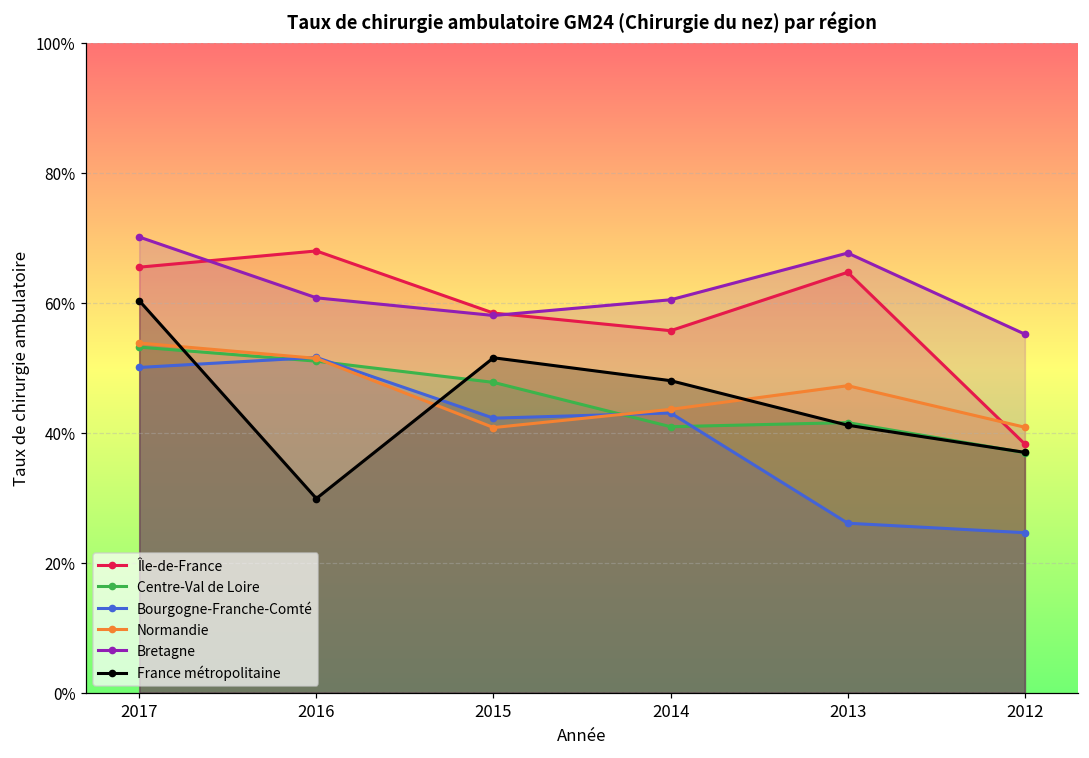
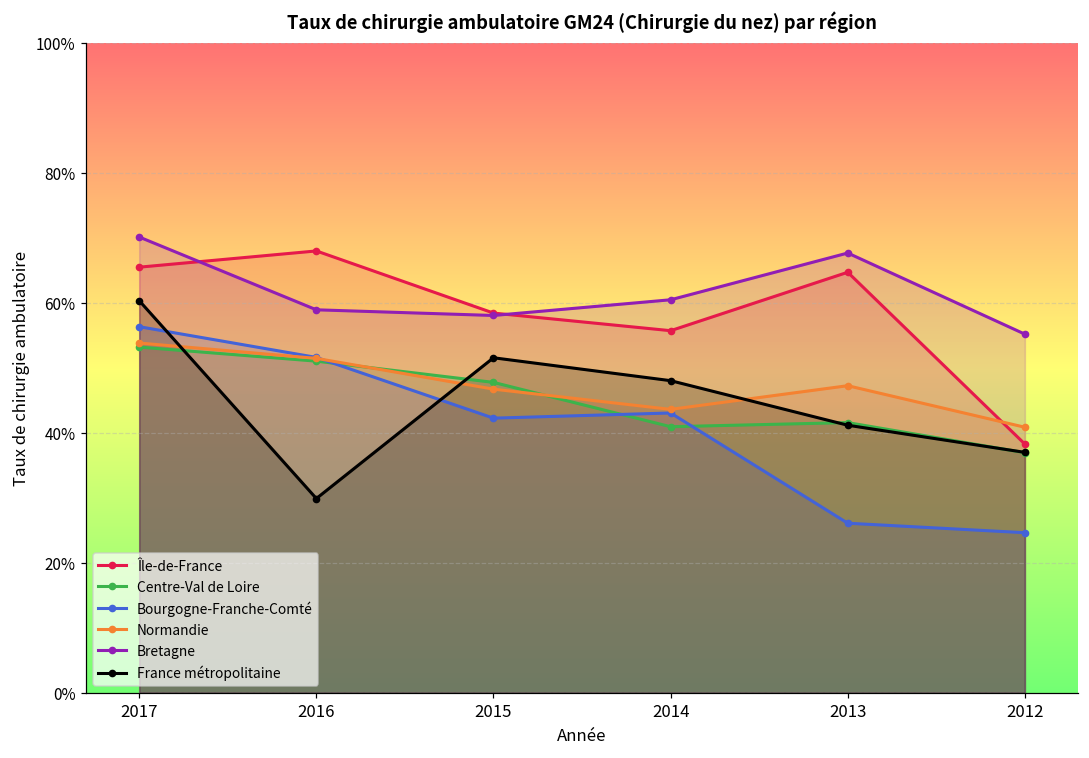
Bourgogne-Franche-Comté, 2017: 50% -> 56%
Bretagne, 2016: 61% -> 59%
Normandie, 2015: 41% -> 47%
